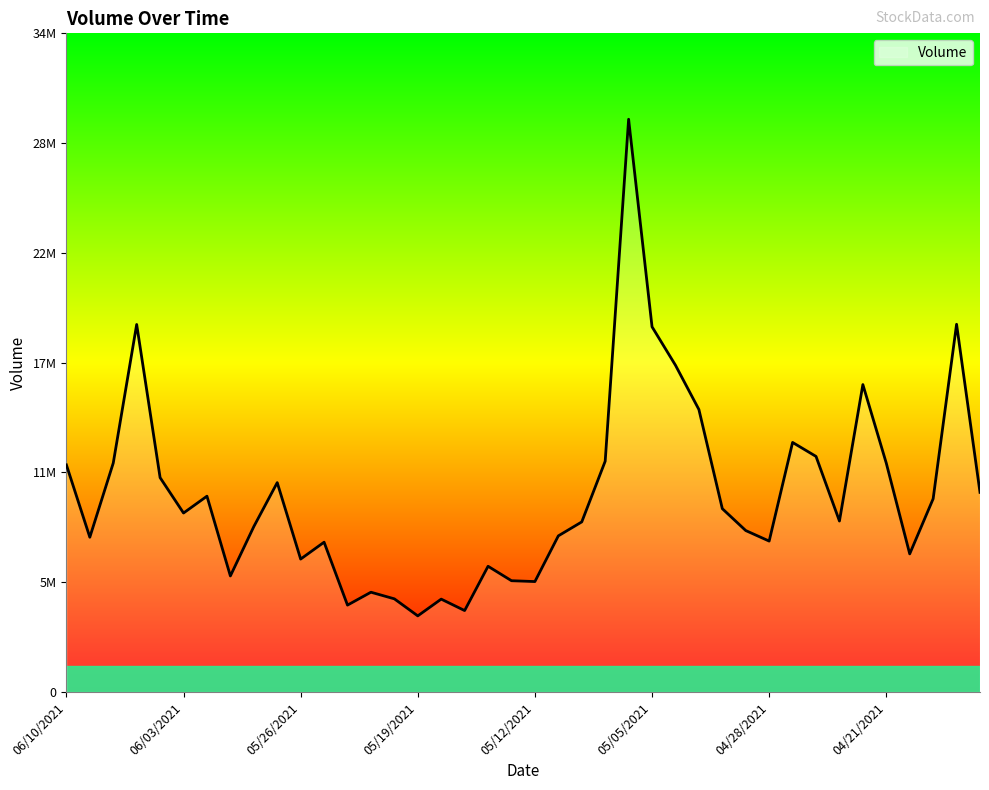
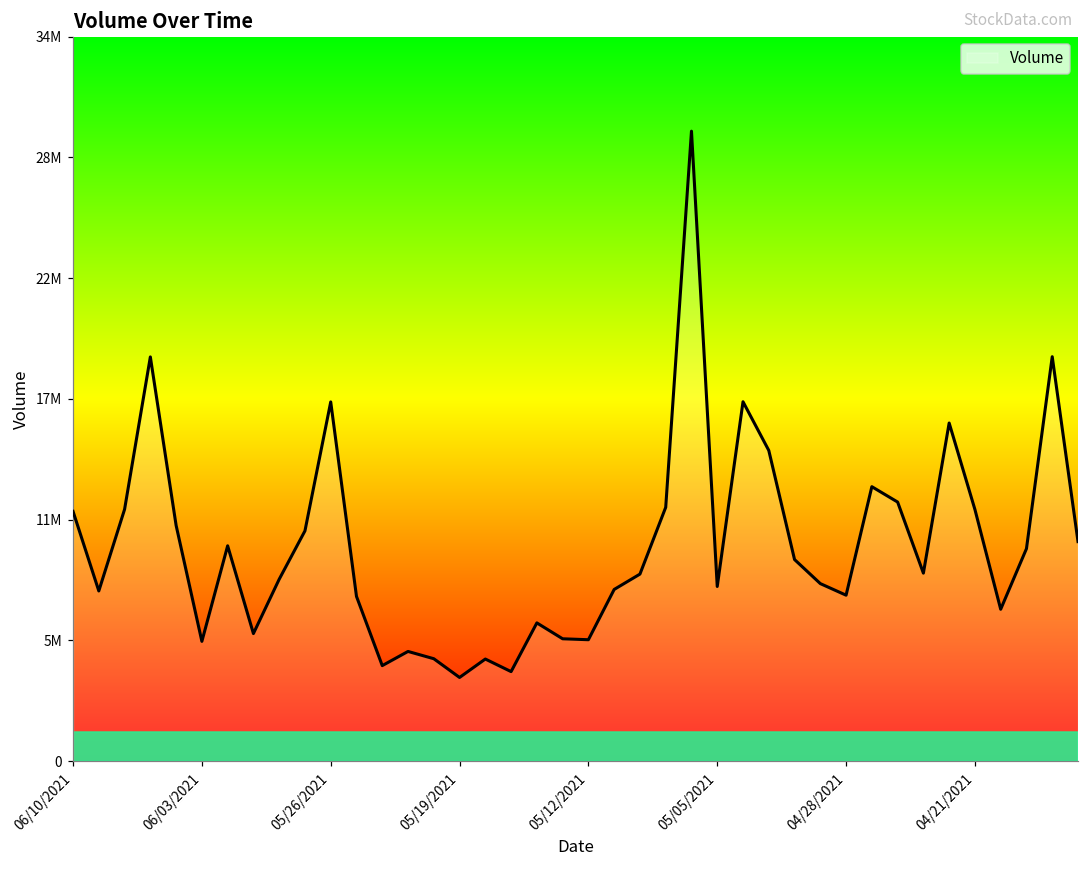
06/03/2021: 9300000 -> 5600000
05/26/2021: 6900000 -> 16900000
05/05/2021: 18900000 -> 8200000
